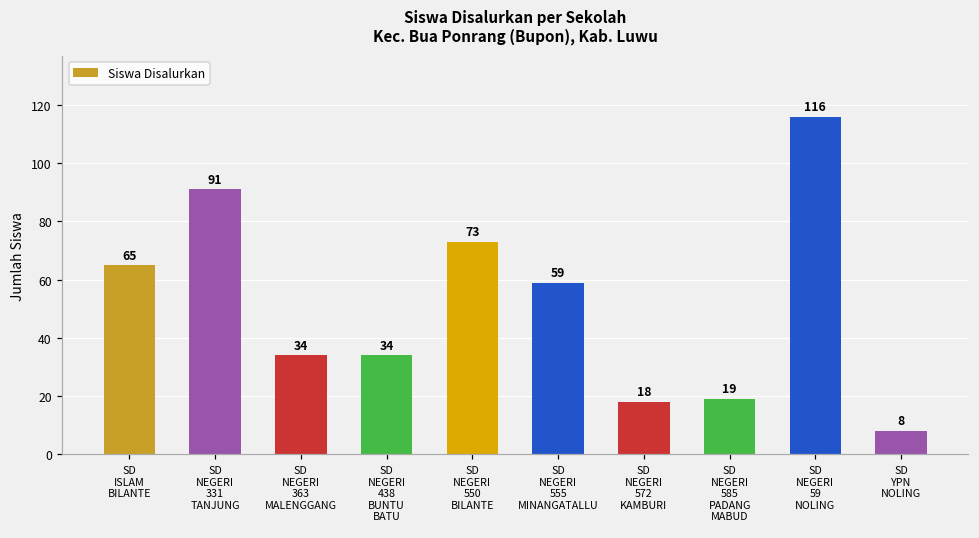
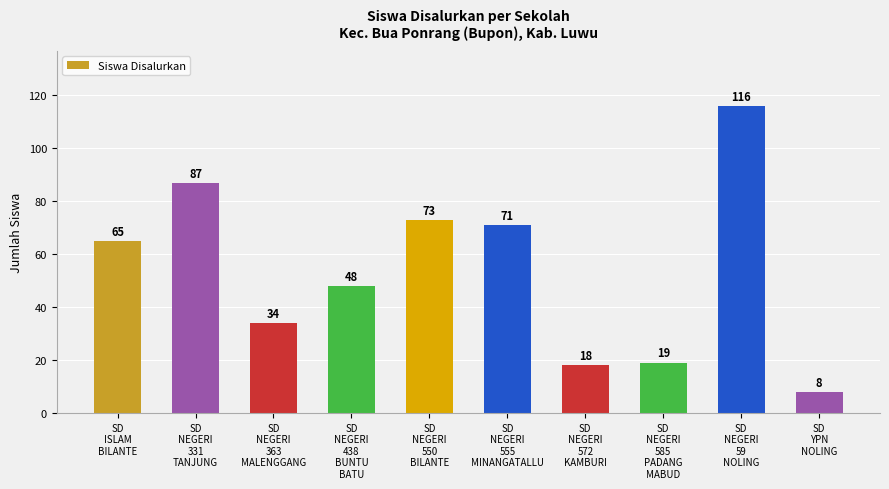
SD NEGERI 331 TANJUNG: 91 -> 87
SD NEGERI 438 BUNTU BATU: 34 -> 48
SD NEGERI 555 MINANGATALLU: 59 -> 71
